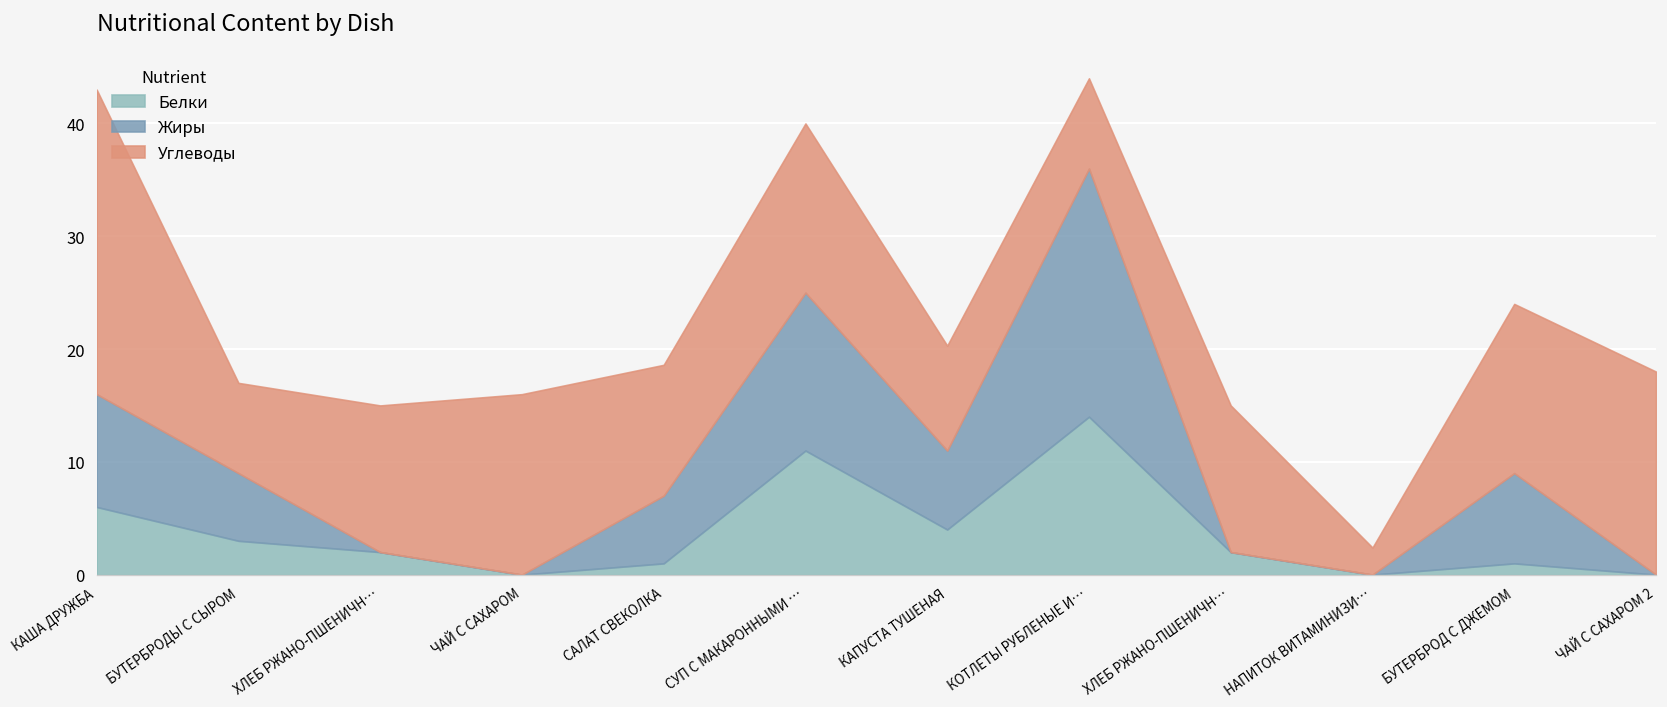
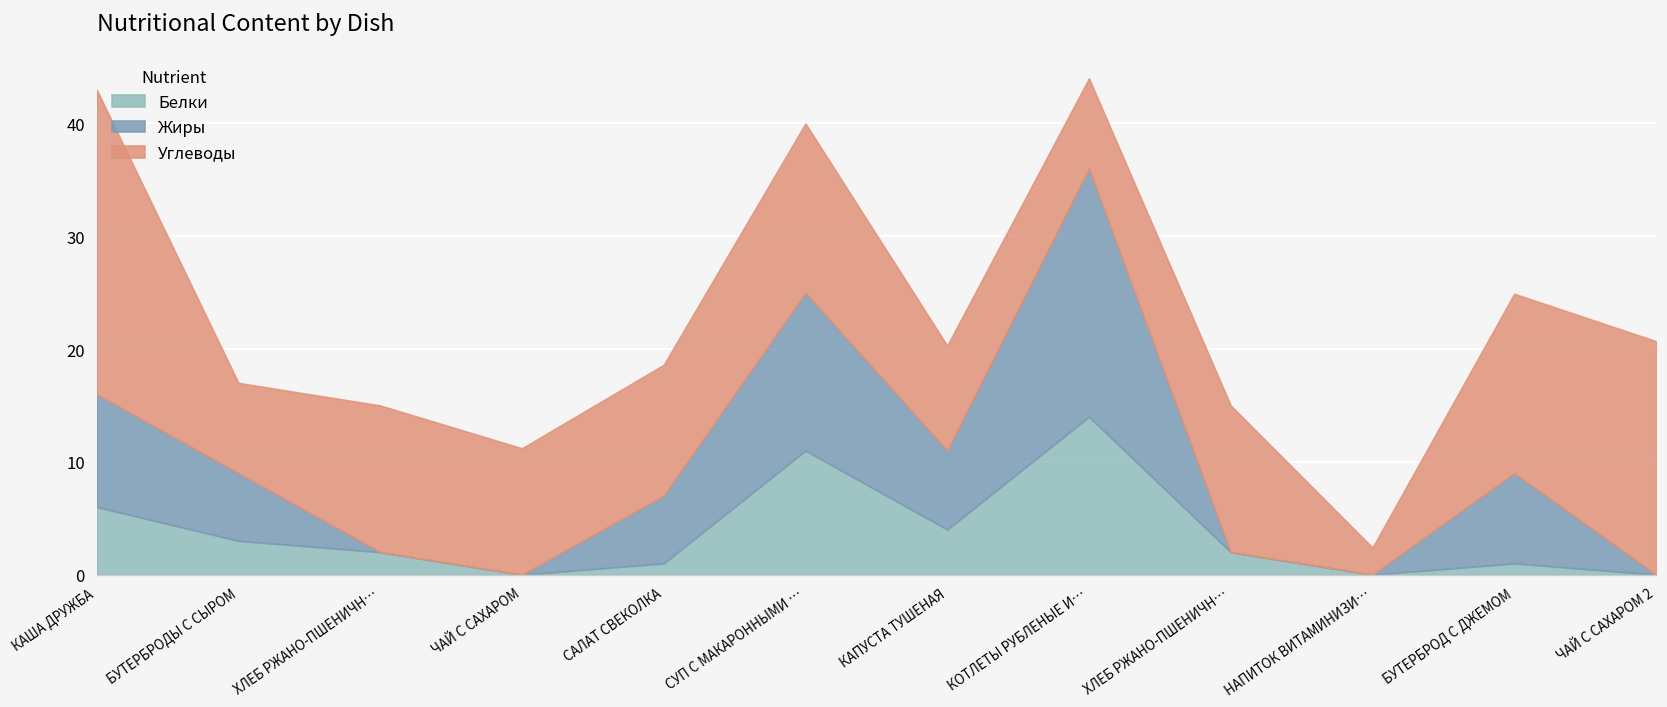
Углеводы, ЧАЙ С САХАРОМ: 16 -> 11
Углеводы, БУТЕРБРОД С ДЖЕМОМ: 15 -> 16
Углеводы, ЧАЙ С САХАРОМ 2: 18 -> 21
